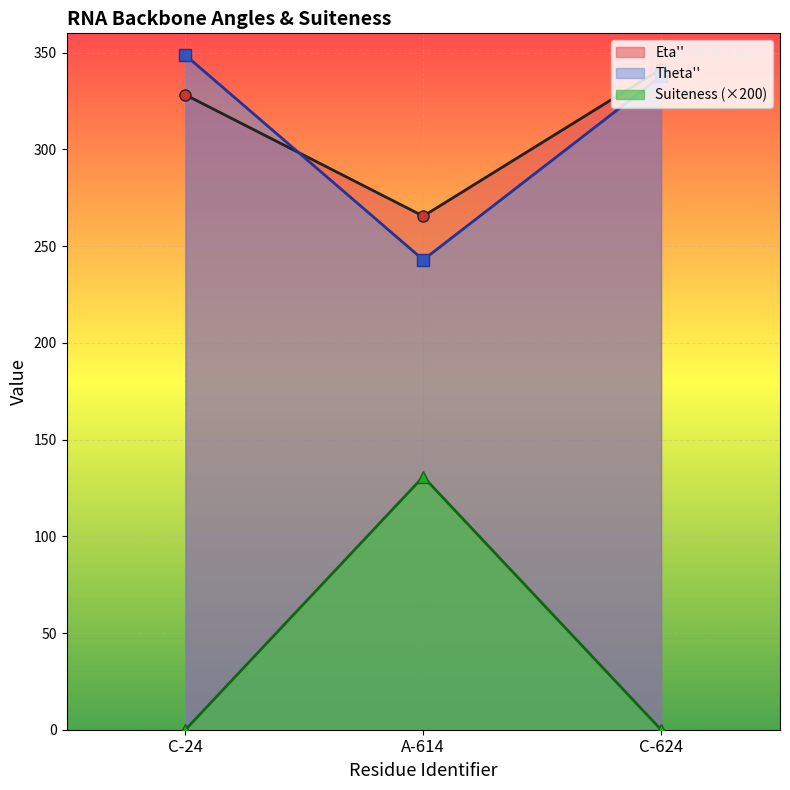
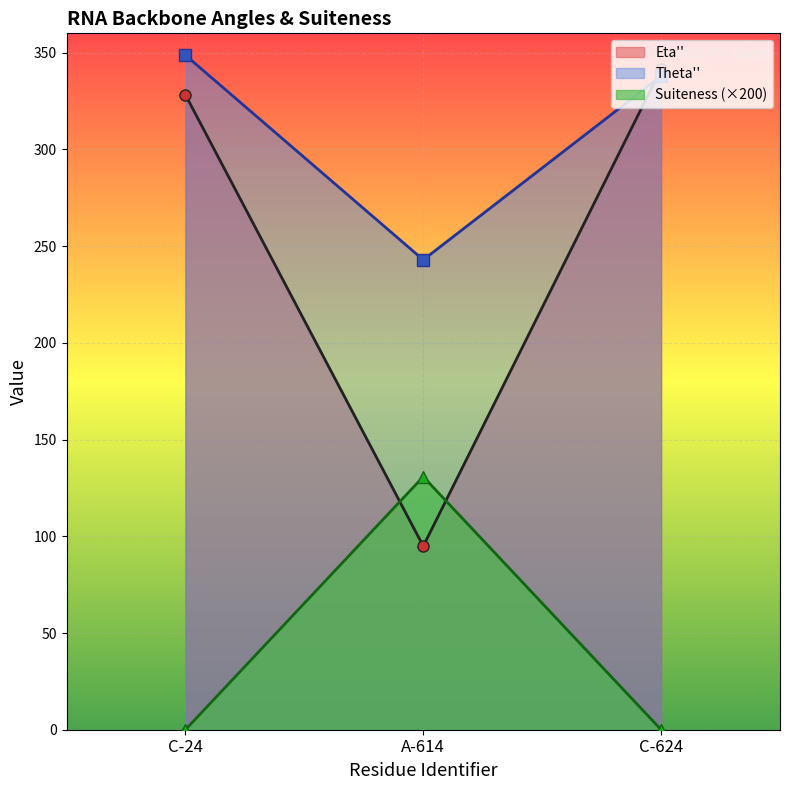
Eta'', A-614: 266 -> 95
